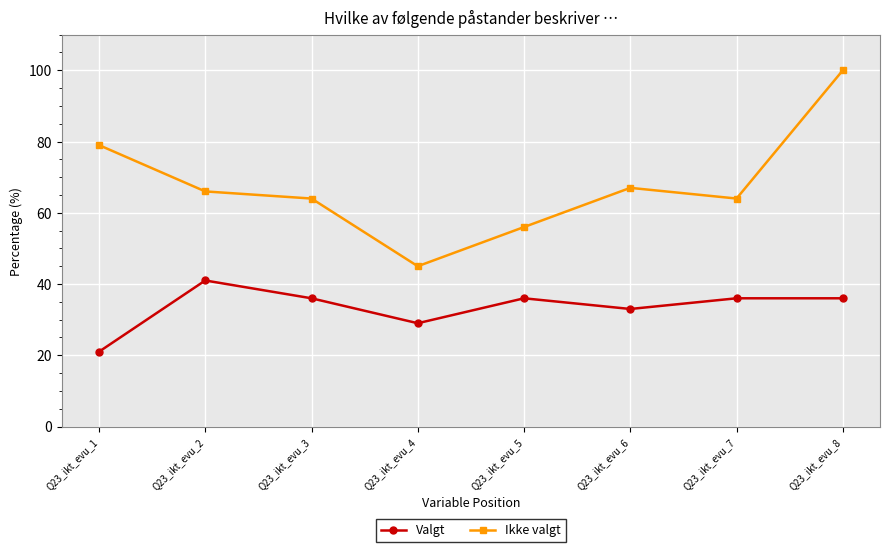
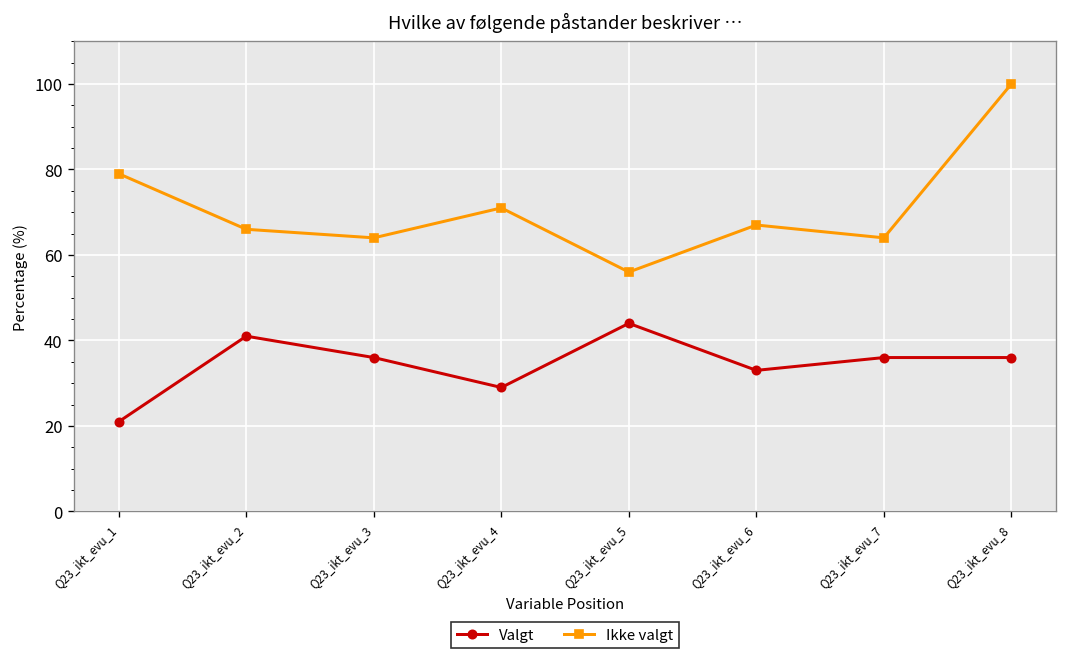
Ikke valgt, Q23_ikt_evu_4: 45 -> 71
Valgt, Q23_ikt_evu_5: 36 -> 44
